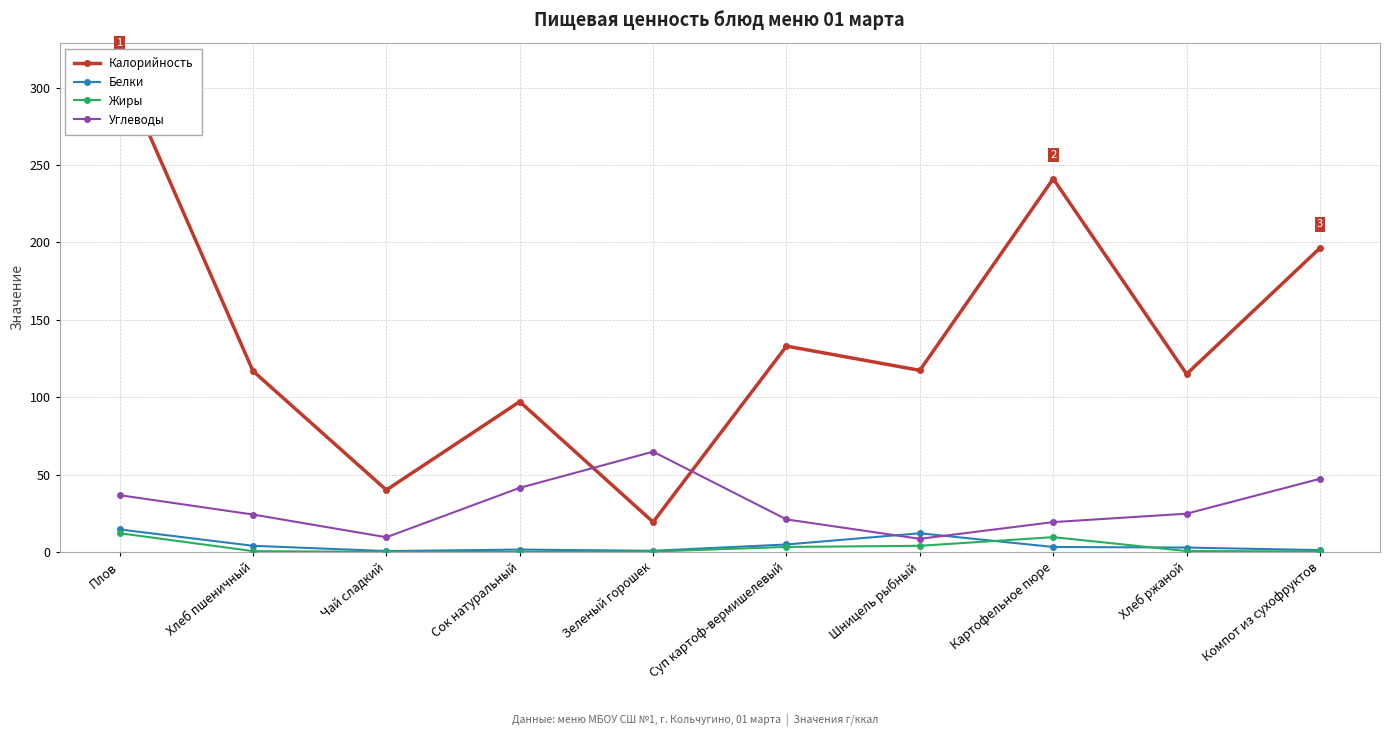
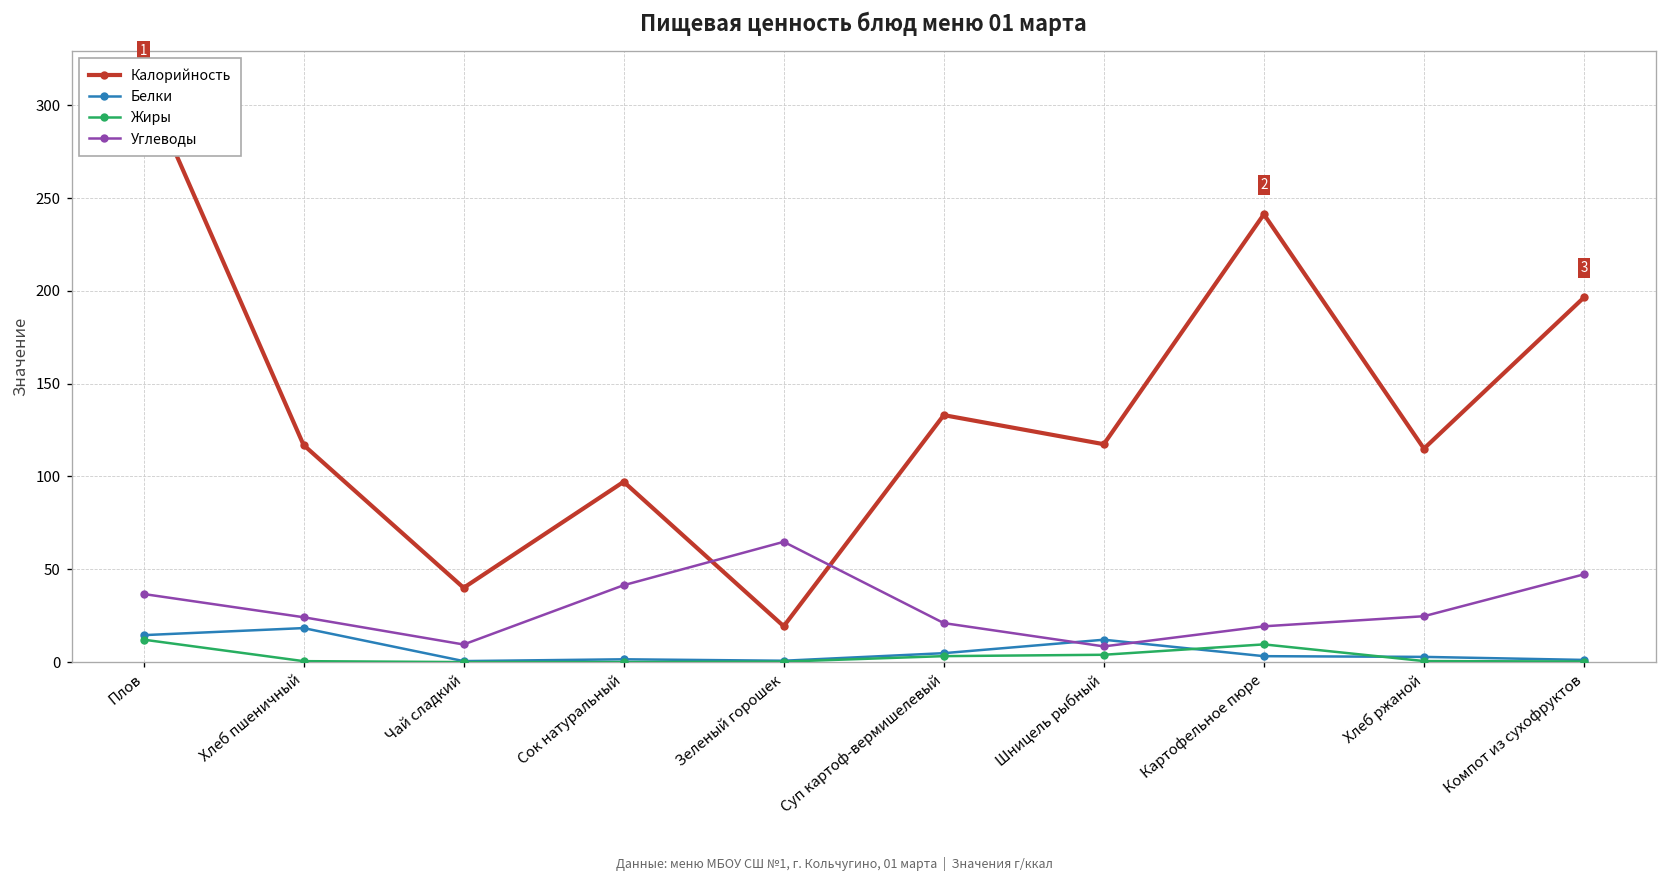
Белки, Хлеб пшеничный: 4 -> 18
